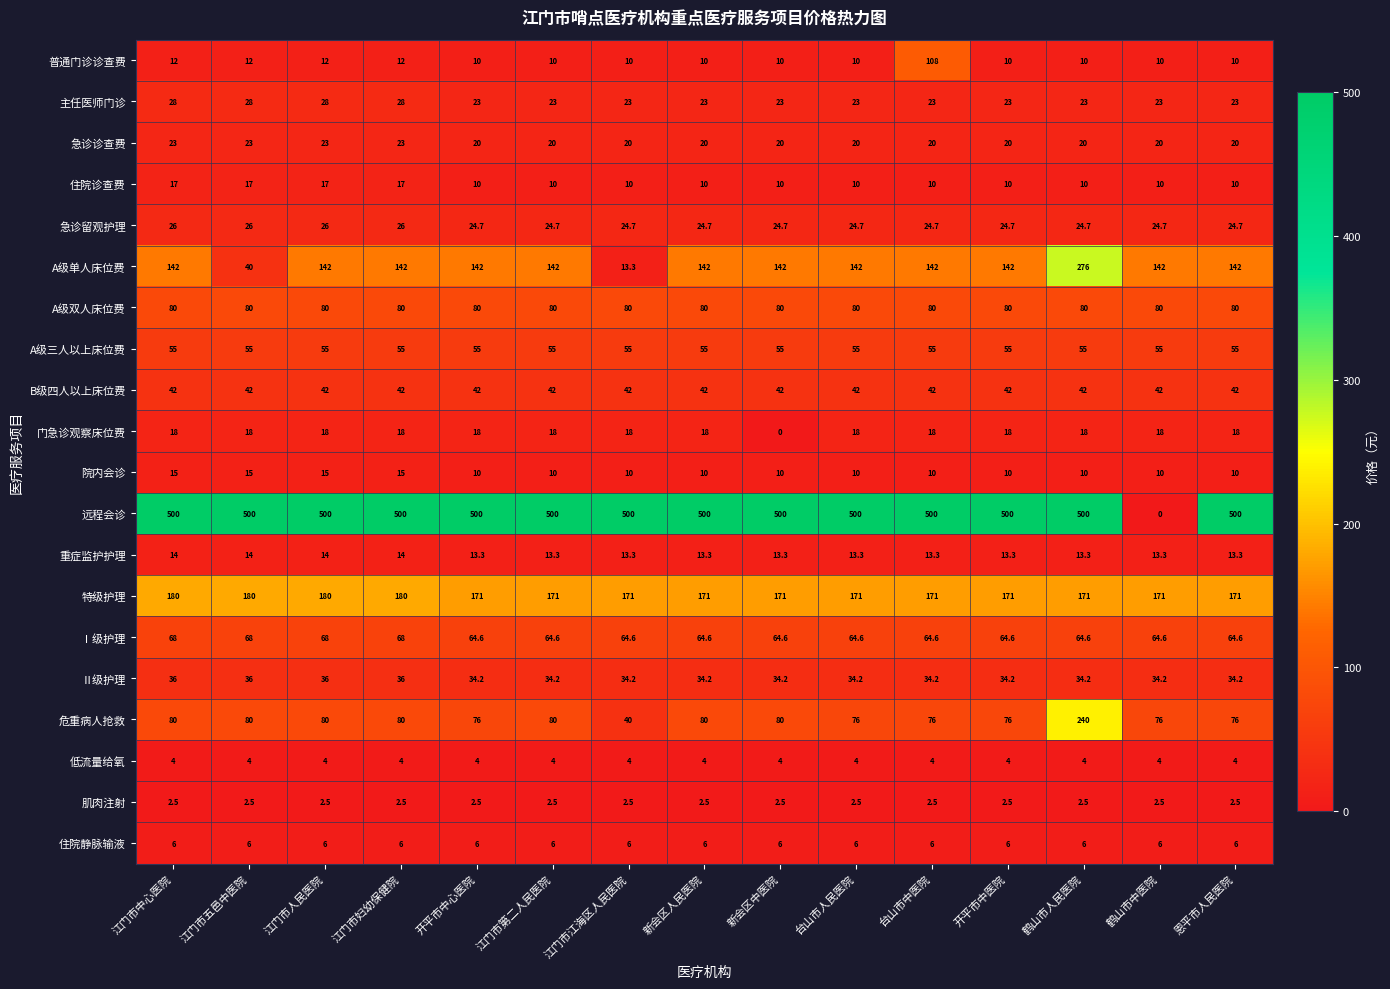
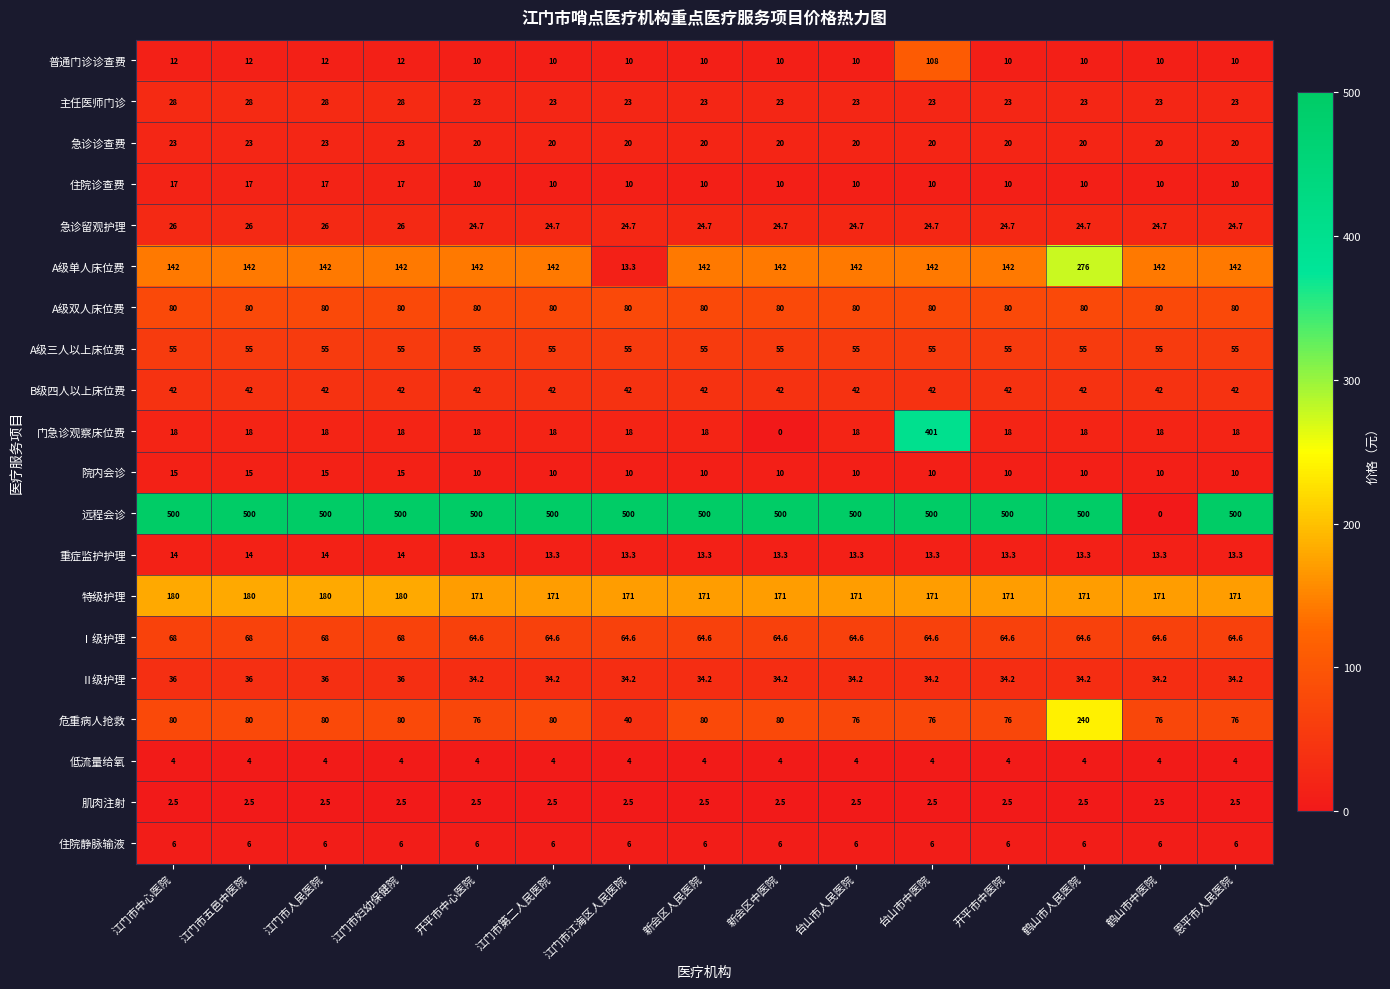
A级单人床位费, 江门市五邑中医院: 40 -> 142
门急诊观察床位费, 台山市中医院: 18 -> 401
